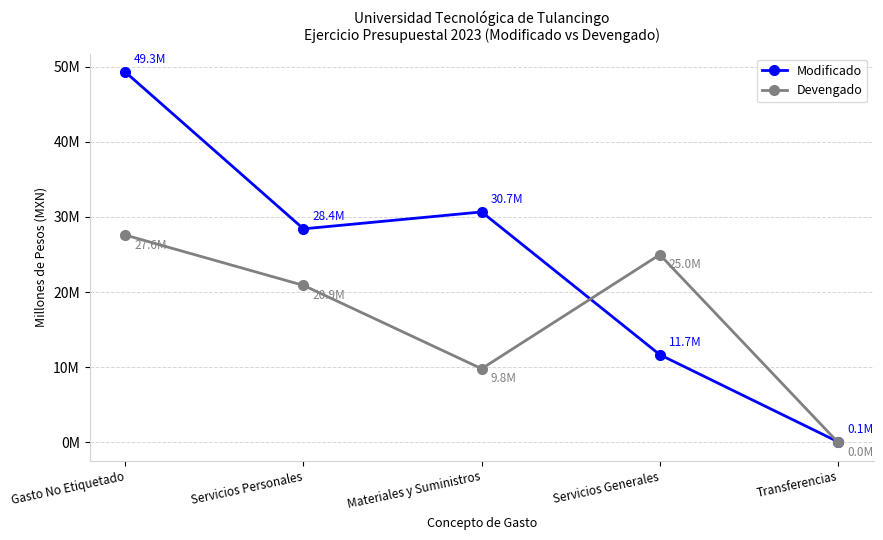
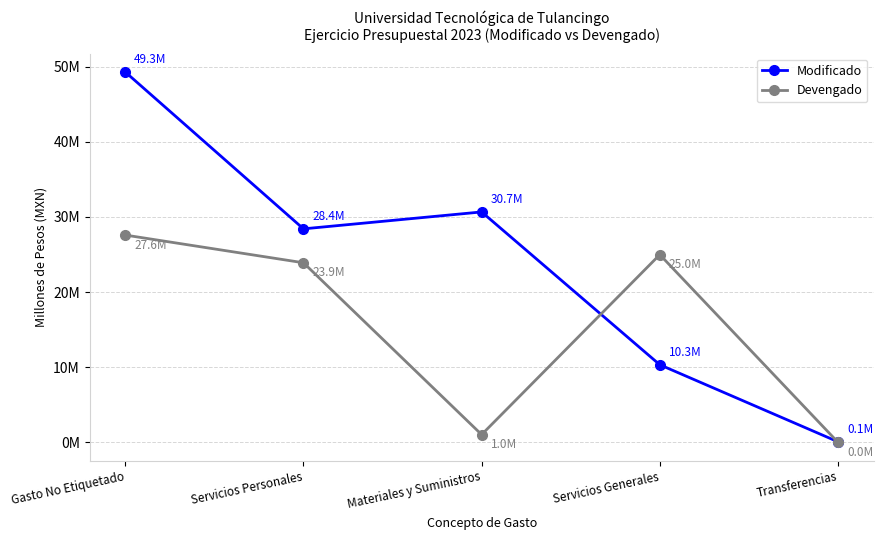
Devengado, Servicios Personales: 20.9M -> 23.9M
Devengado, Materiales y Suministros: 9.8M -> 1.0M
Modificado, Servicios Generales: 11.7M -> 10.3M
